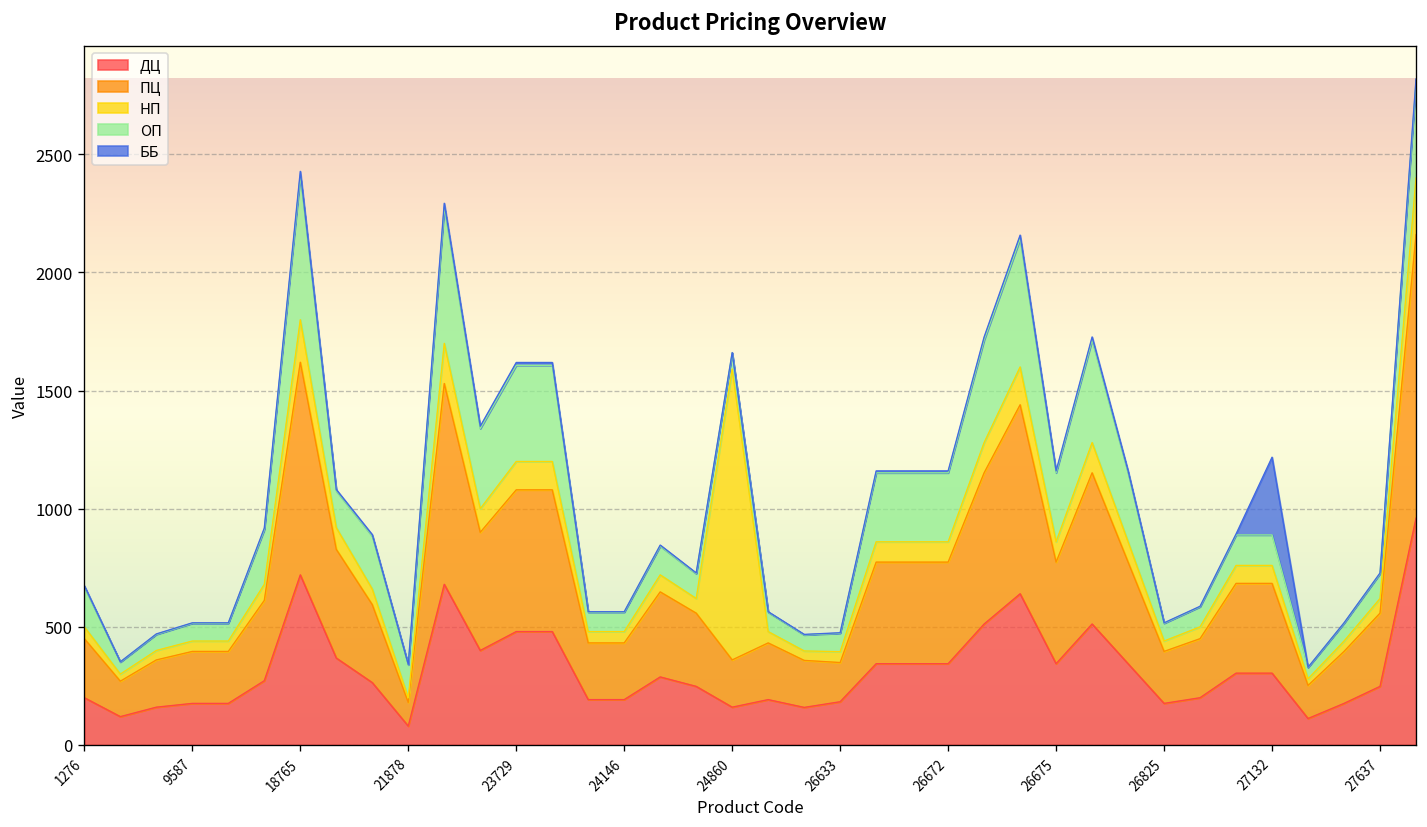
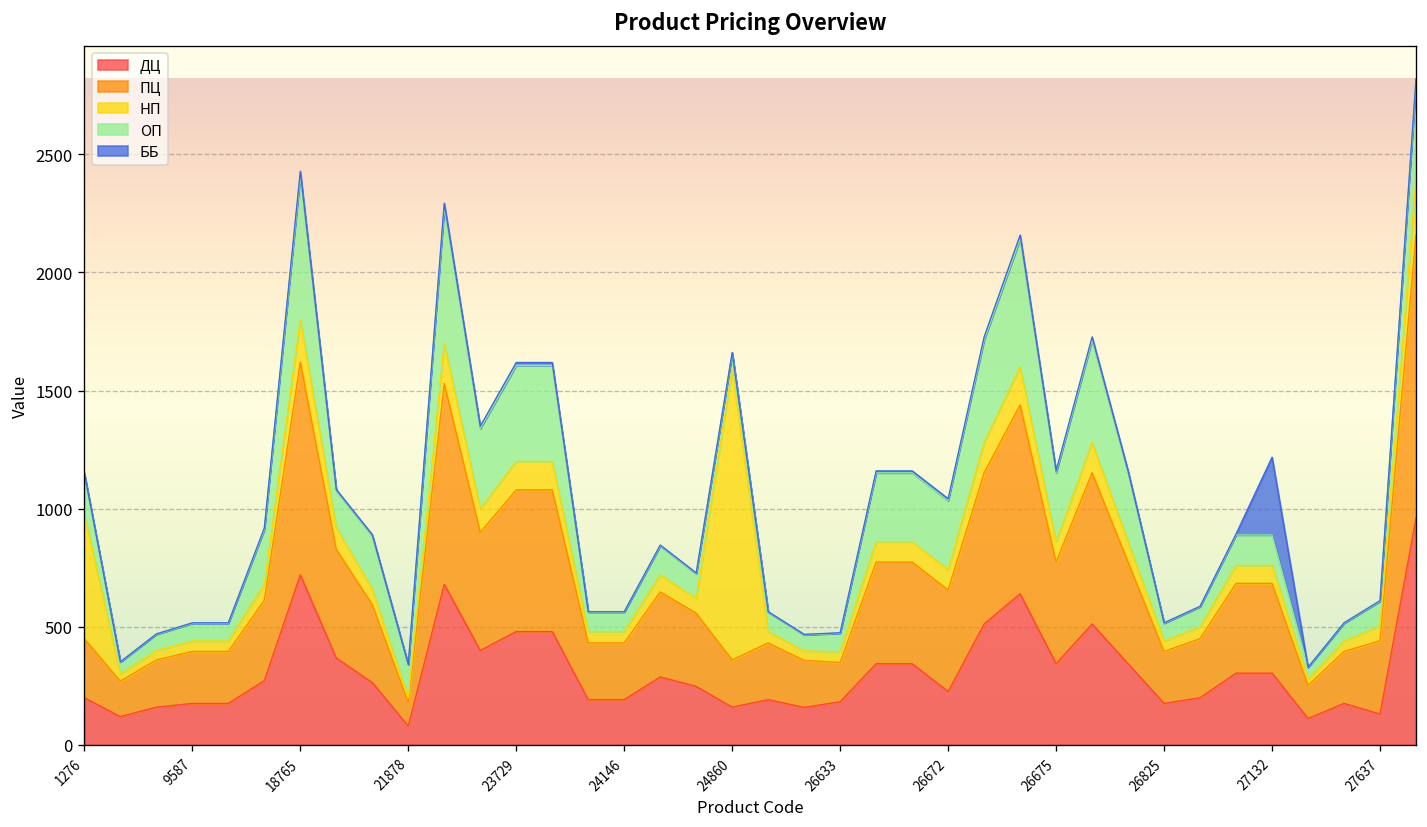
НП, 1276: 50 -> 530
ДЦ, 26672: 340 -> 230
ДЦ, 27637: 250 -> 130
